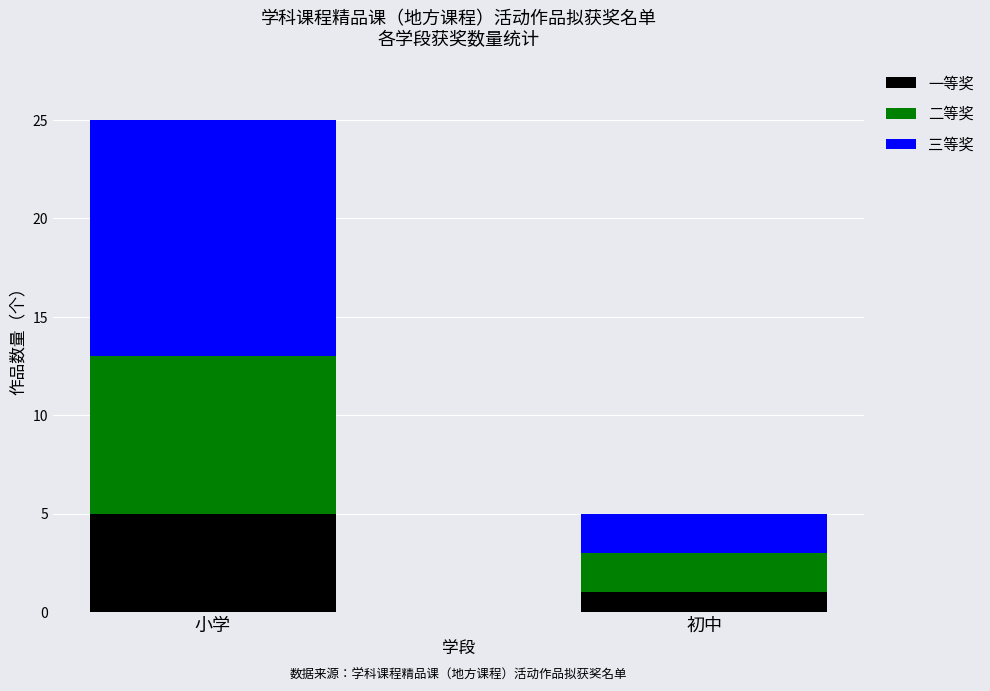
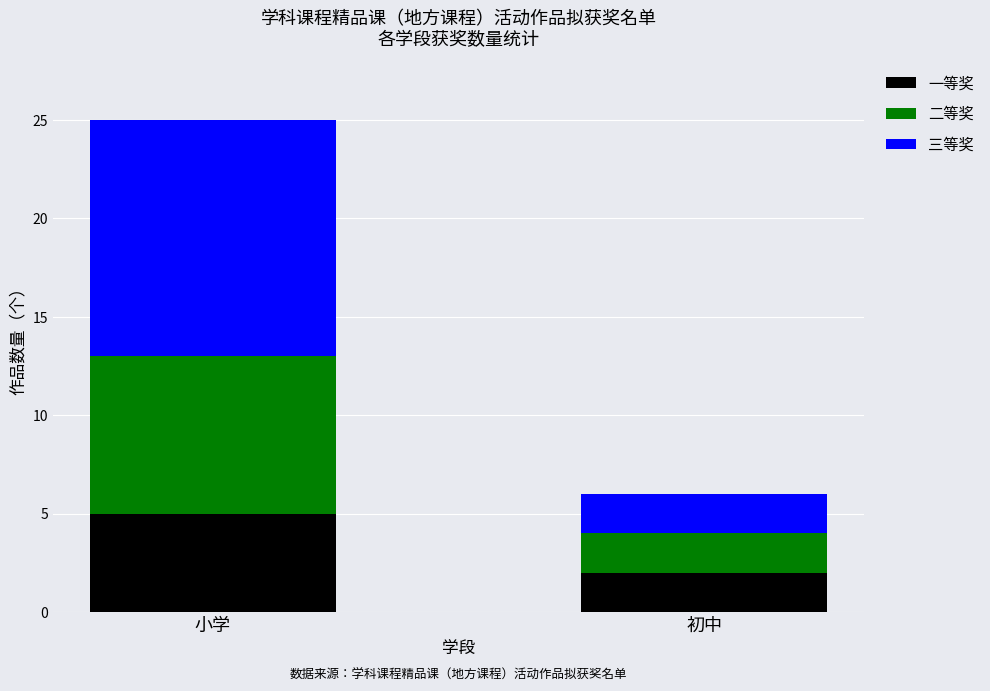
一等奖, 初中: 1 -> 2
